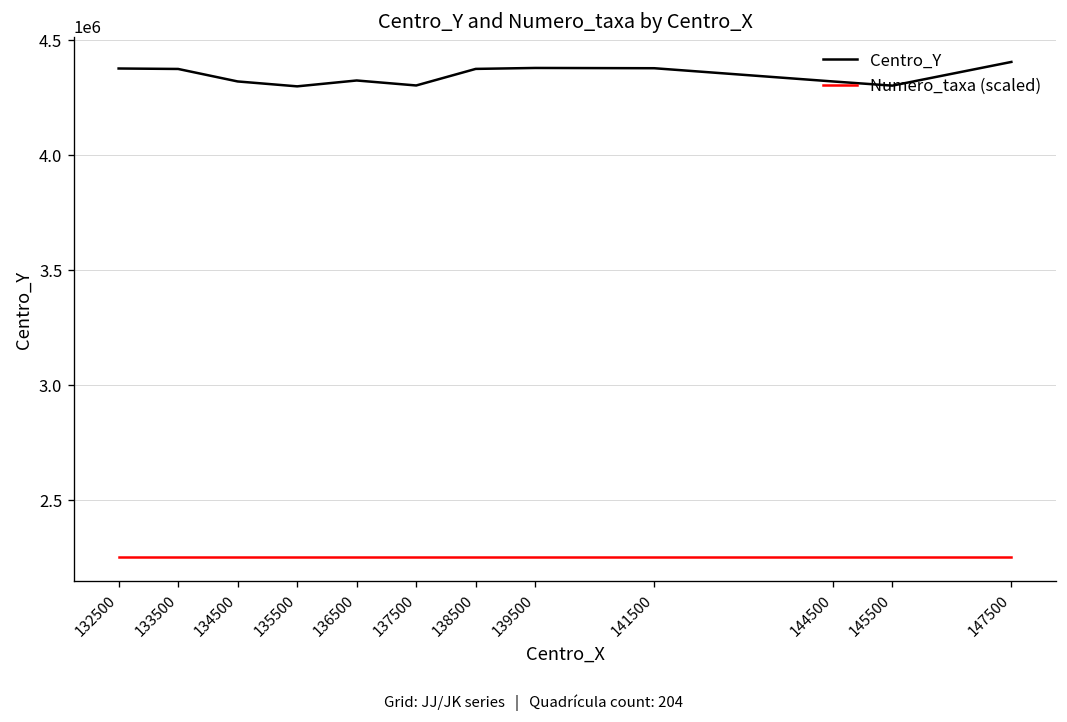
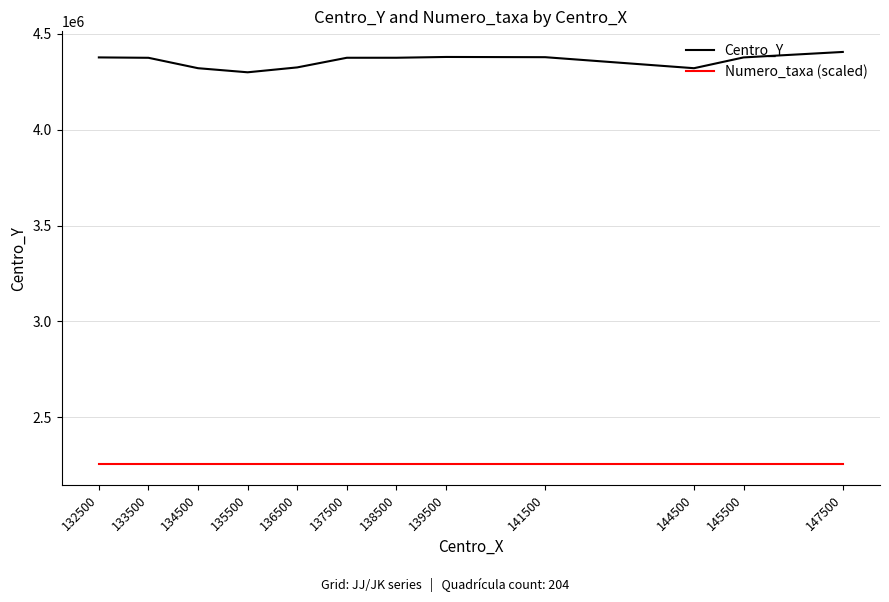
Centro_Y, 137500: 4300000 -> 4370000
Centro_Y, 145500: 4300000 -> 4380000
